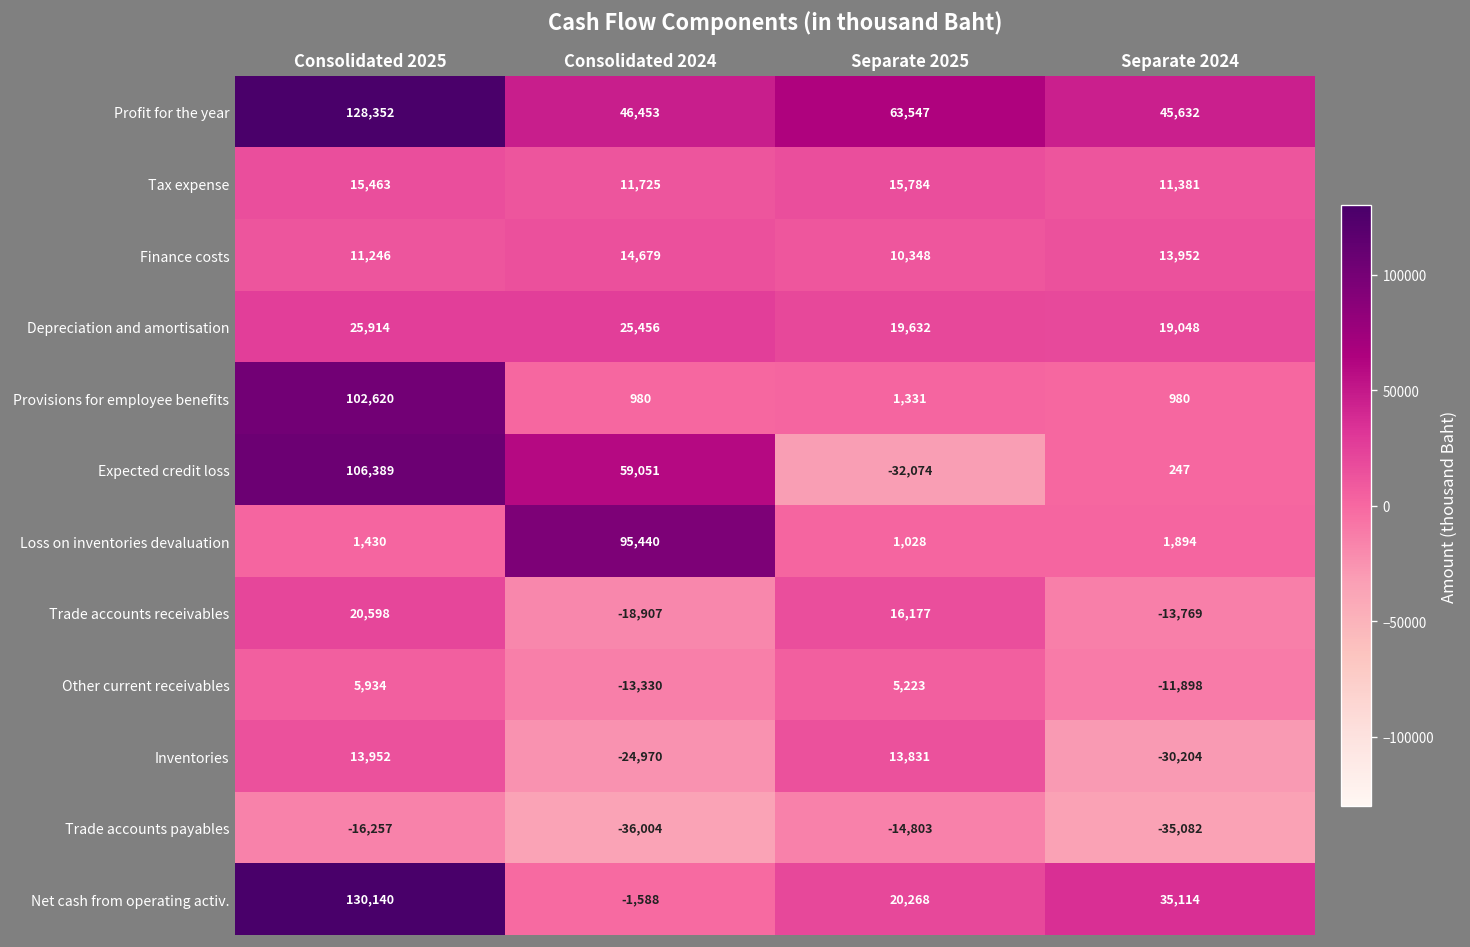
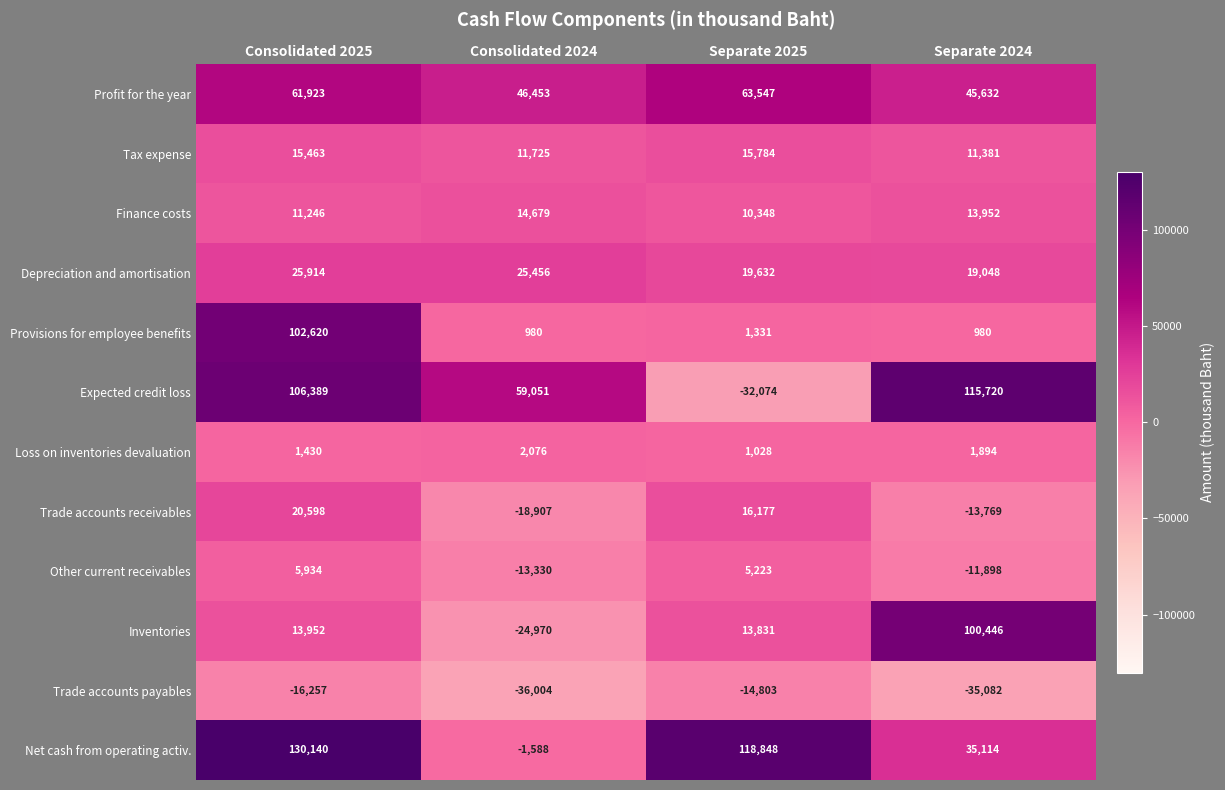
Profit for the year, Consolidated 2025: 128,352 -> 61,923
Expected credit loss, Separate 2024: 247 -> 115,720
Loss on inventories devaluation, Consolidated 2024: 95,440 -> 2,076
Inventories, Separate 2024: -30,204 -> 100,446
Net cash from operating activ., Separate 2025: 20,268 -> 118,848
